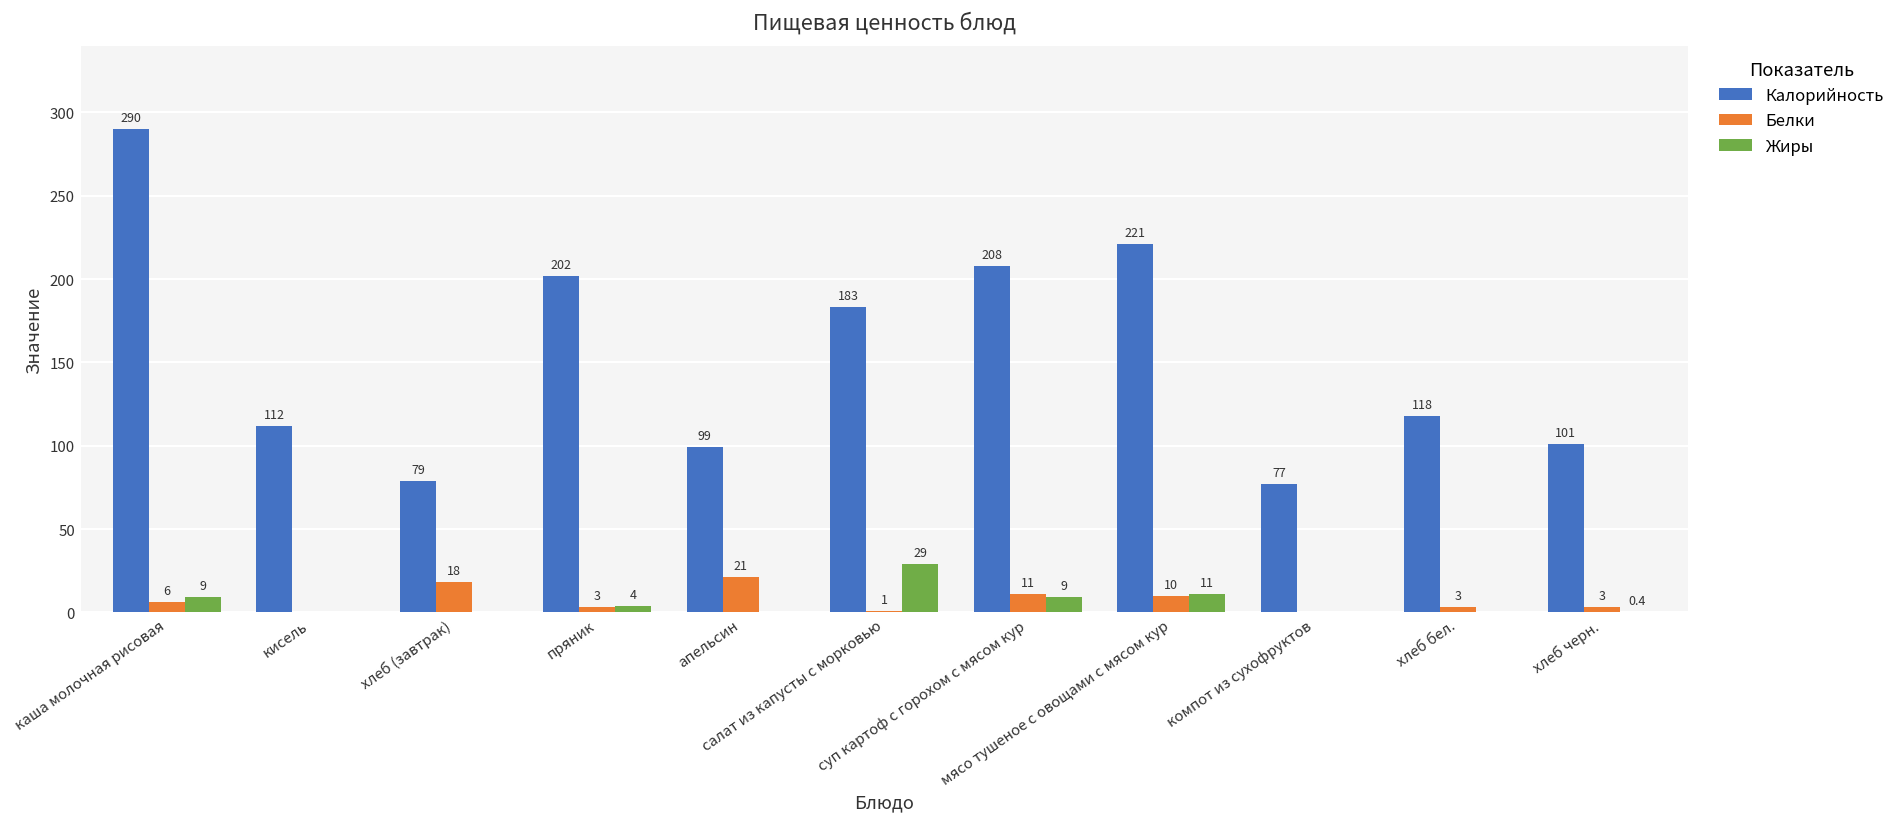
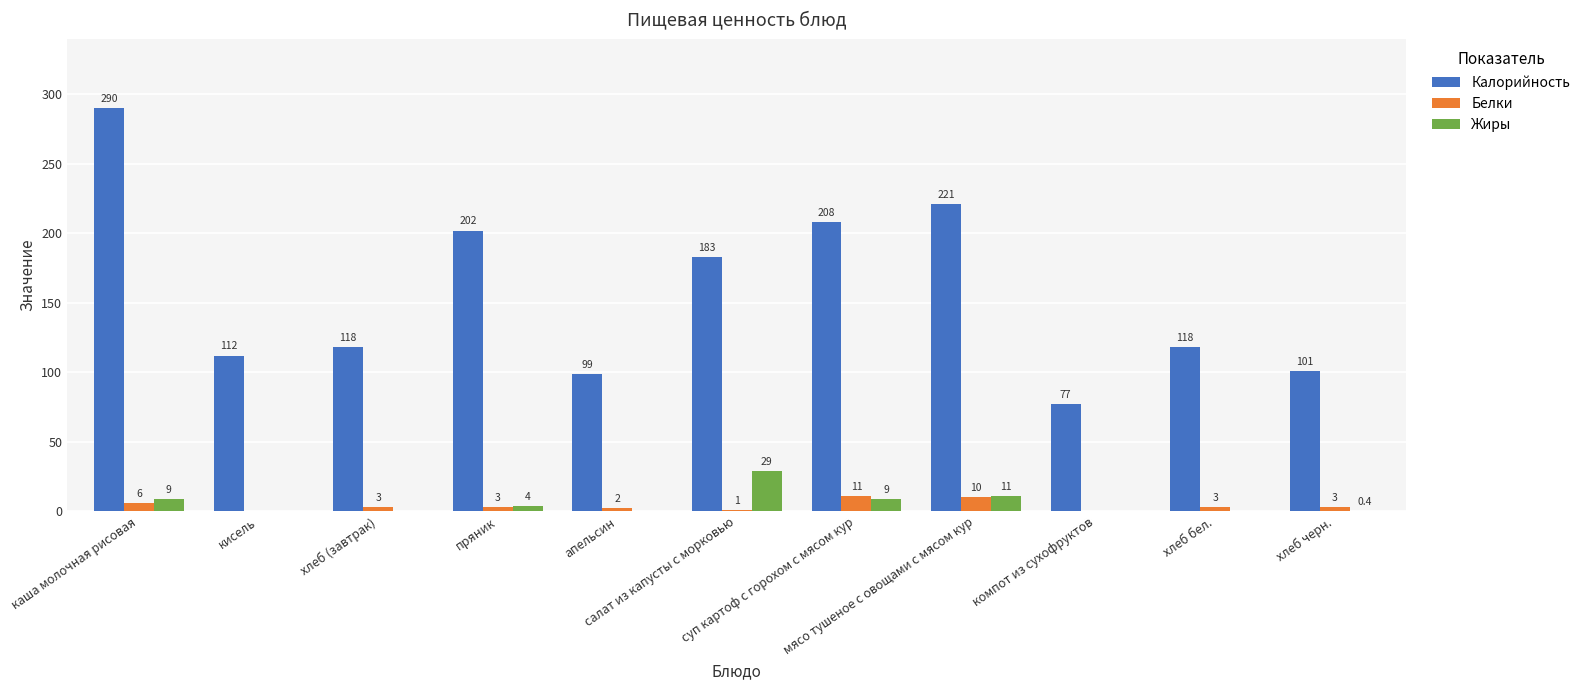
Калорийность, хлеб (завтрак): 79 -> 118
Белки, хлеб (завтрак): 18 -> 3
Белки, апельсин: 21 -> 2
